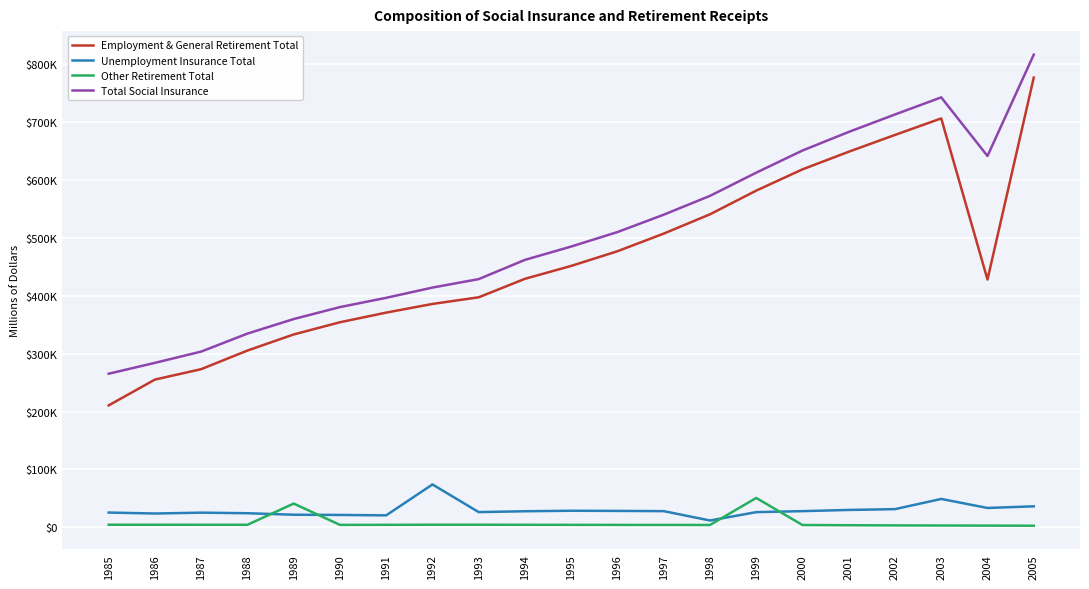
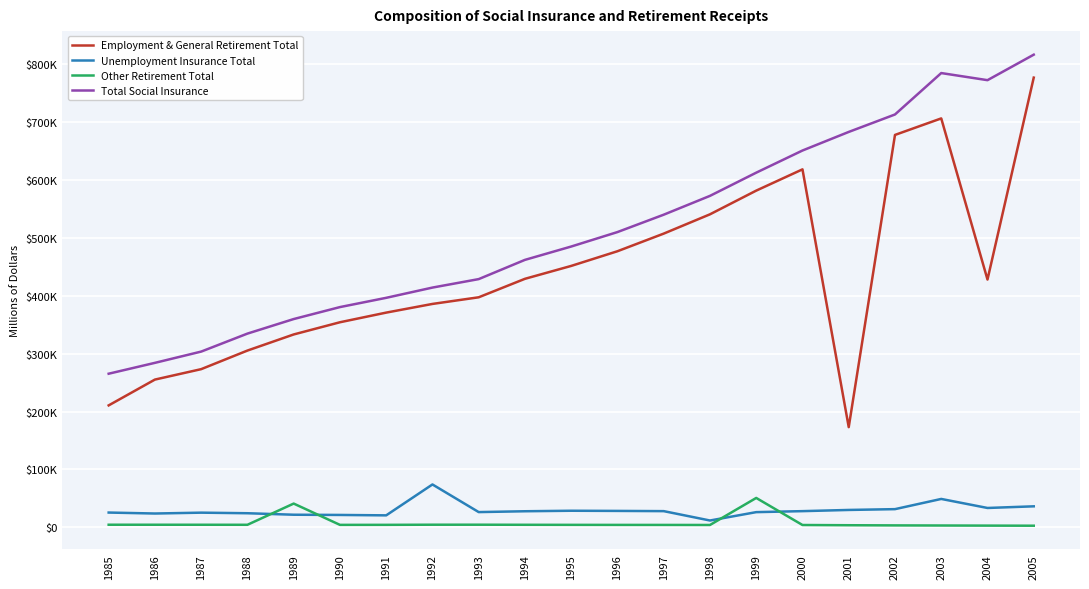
Employment & General Retirement Total, 2001: $650000 -> $170000
Total Social Insurance, 2003: $740000 -> $780000
Total Social Insurance, 2004: $640000 -> $770000
